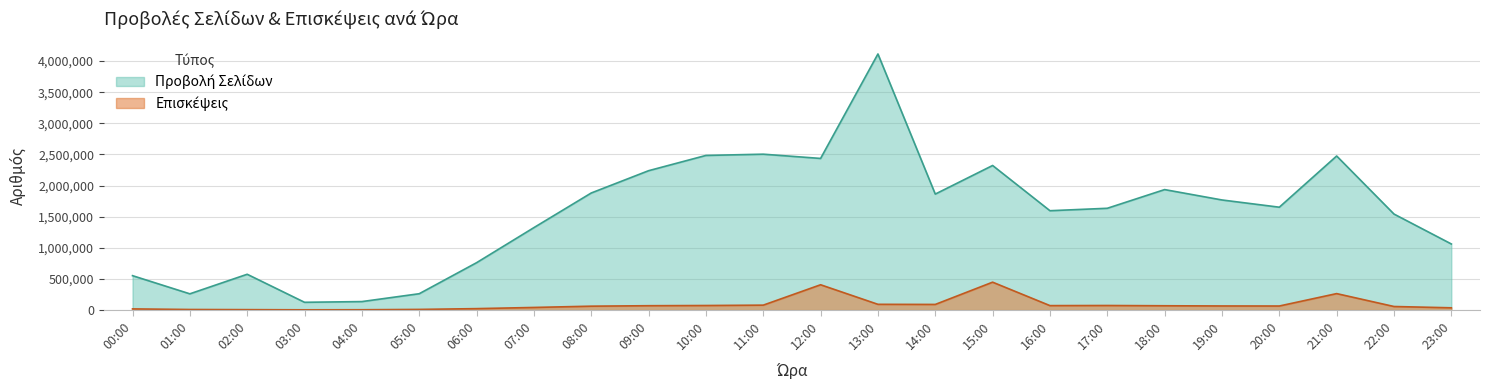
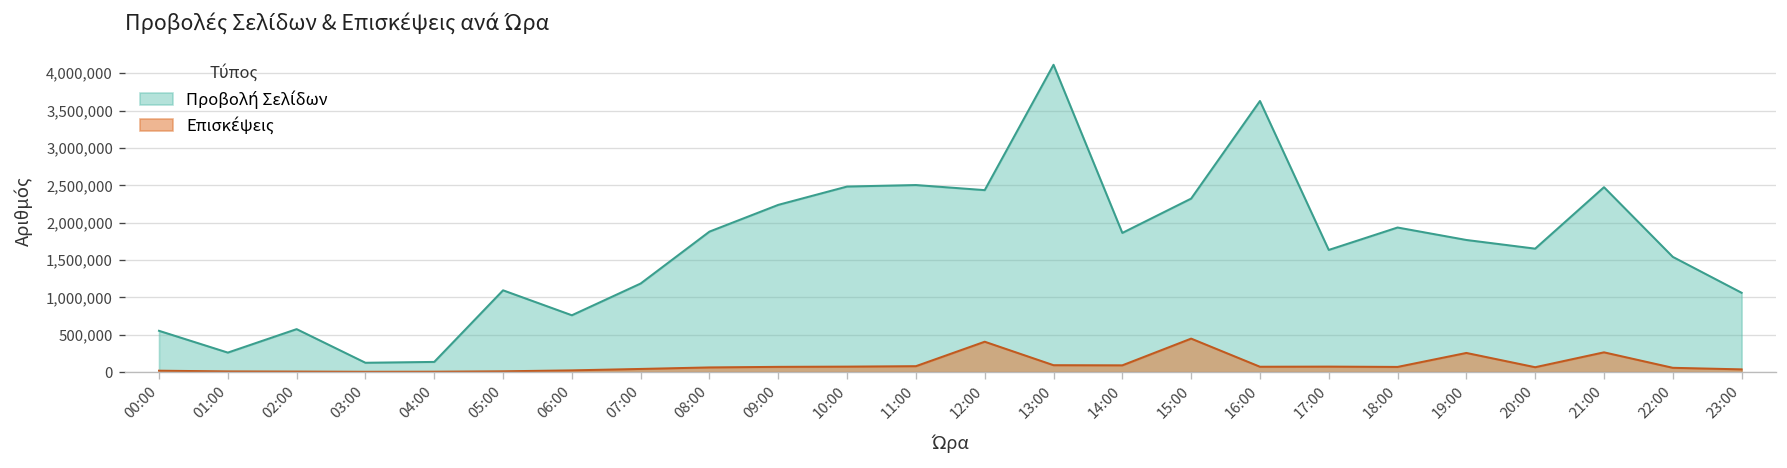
Προβολή Σελίδων, 05:00: 300,000 -> 1,100,000
Προβολή Σελίδων, 07:00: 1,300,000 -> 1,200,000
Προβολή Σελίδων, 16:00: 1,600,000 -> 3,600,000
Επισκέψεις, 19:00: 100,000 -> 300,000
